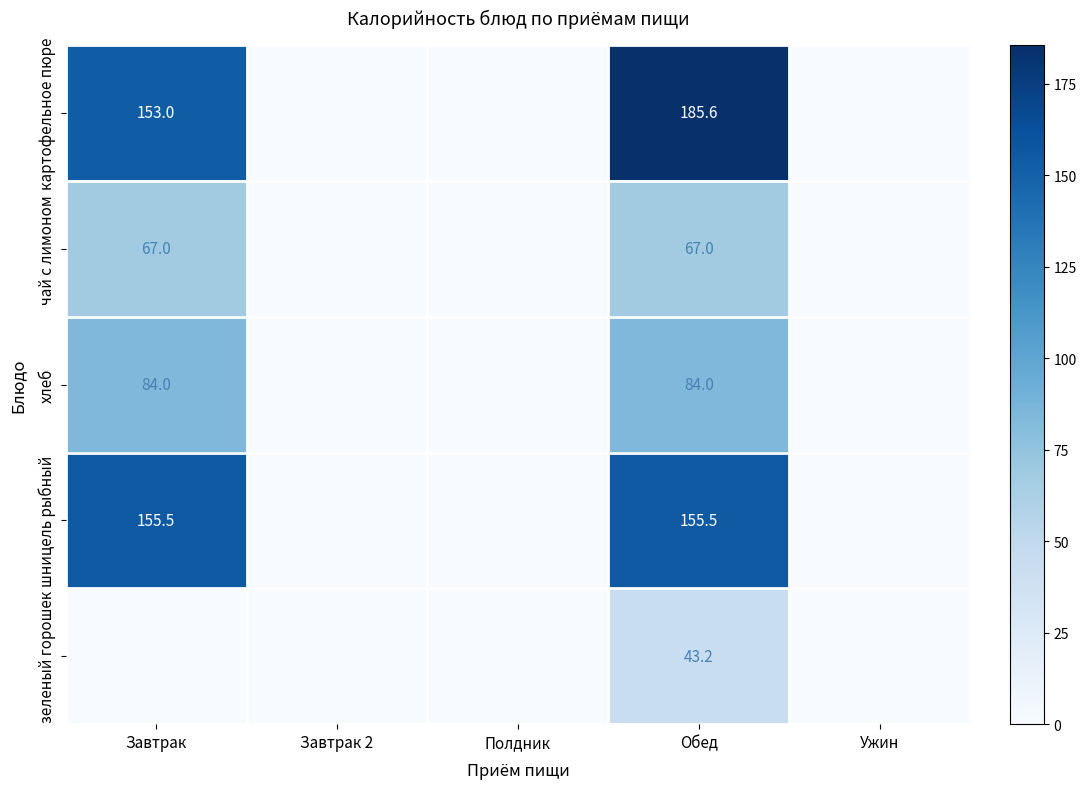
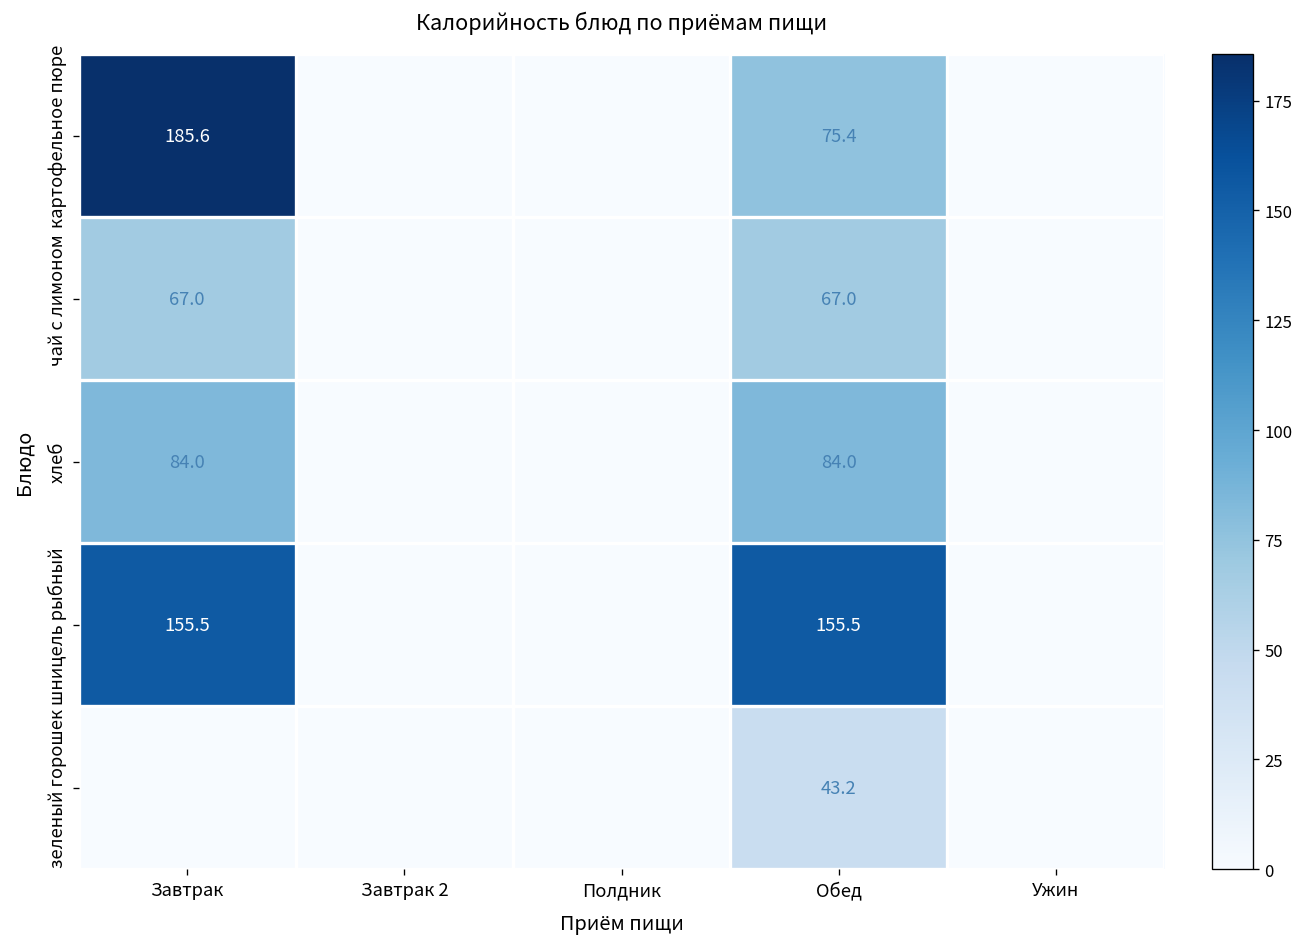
картофельное пюре, Завтрак: 153.0 -> 185.6
картофельное пюре, Обед: 185.6 -> 75.4
